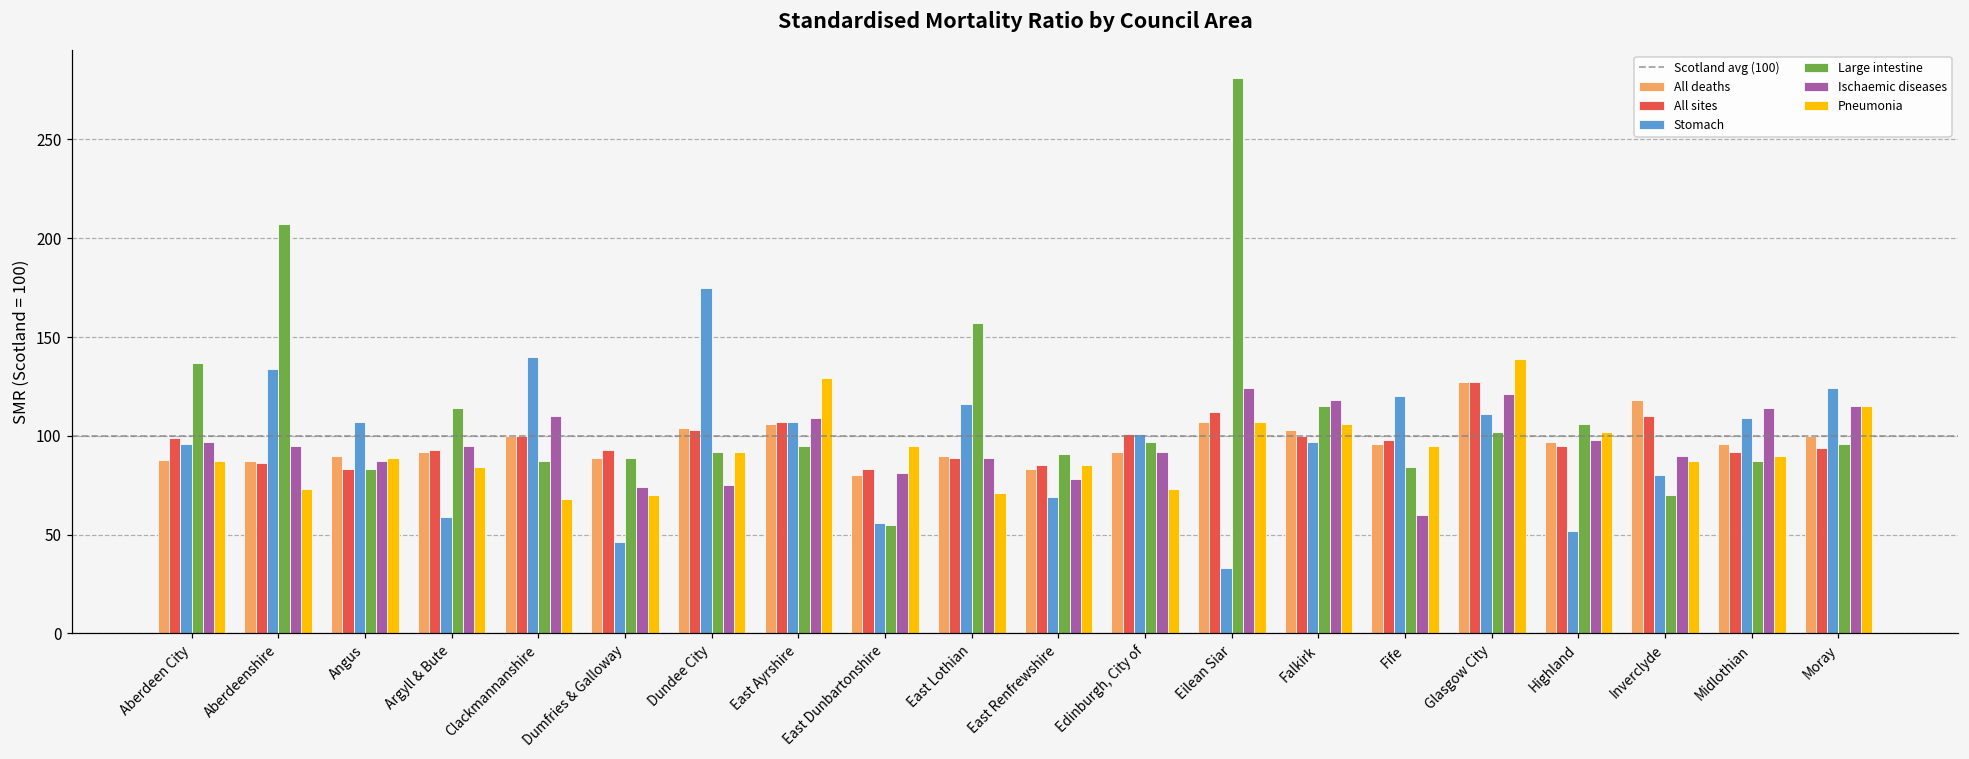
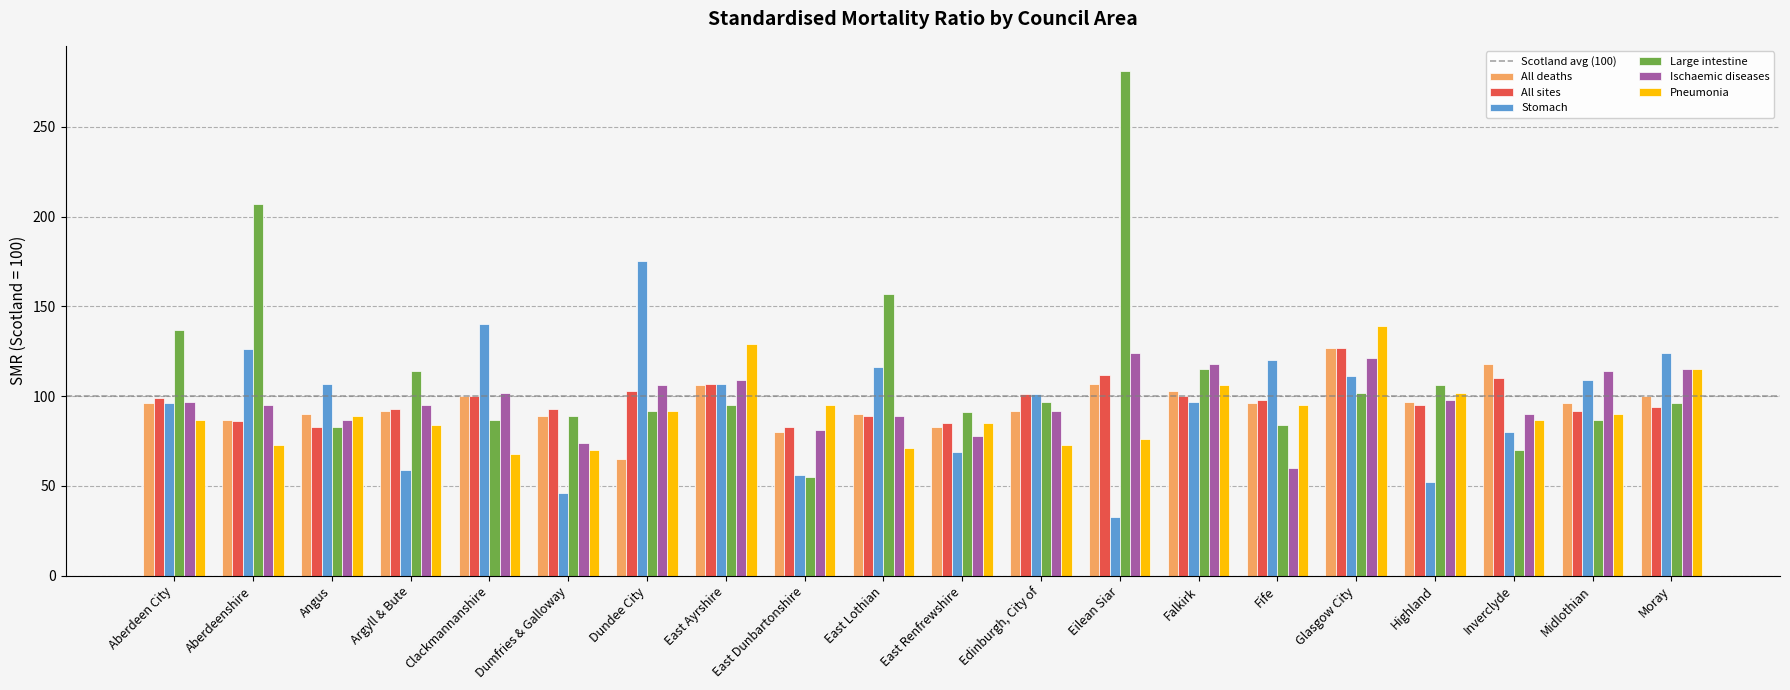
All deaths, Aberdeen City: 88 -> 96
Stomach, Aberdeenshire: 134 -> 126
Ischaemic diseases, Clackmannanshire: 110 -> 102
All deaths, Dundee City: 104 -> 65
Ischaemic diseases, Dundee City: 75 -> 106
Pneumonia, Eilean Siar: 107 -> 76
